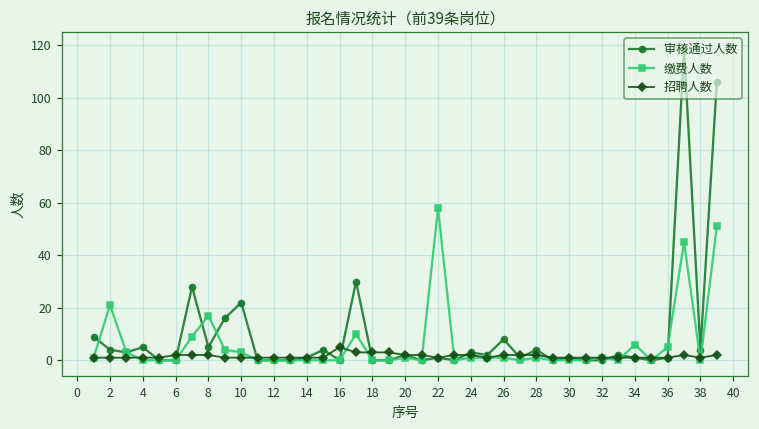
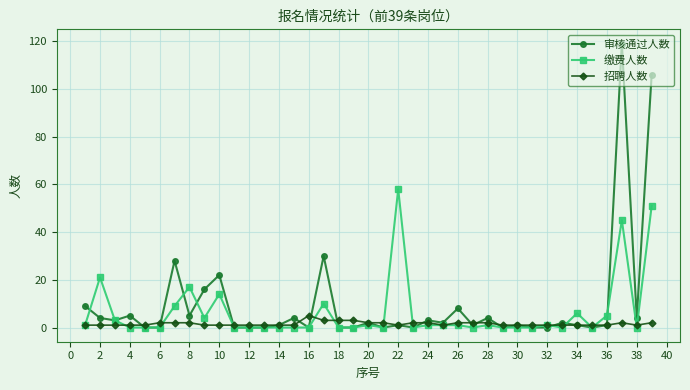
缴费人数, 10: 3 -> 14
